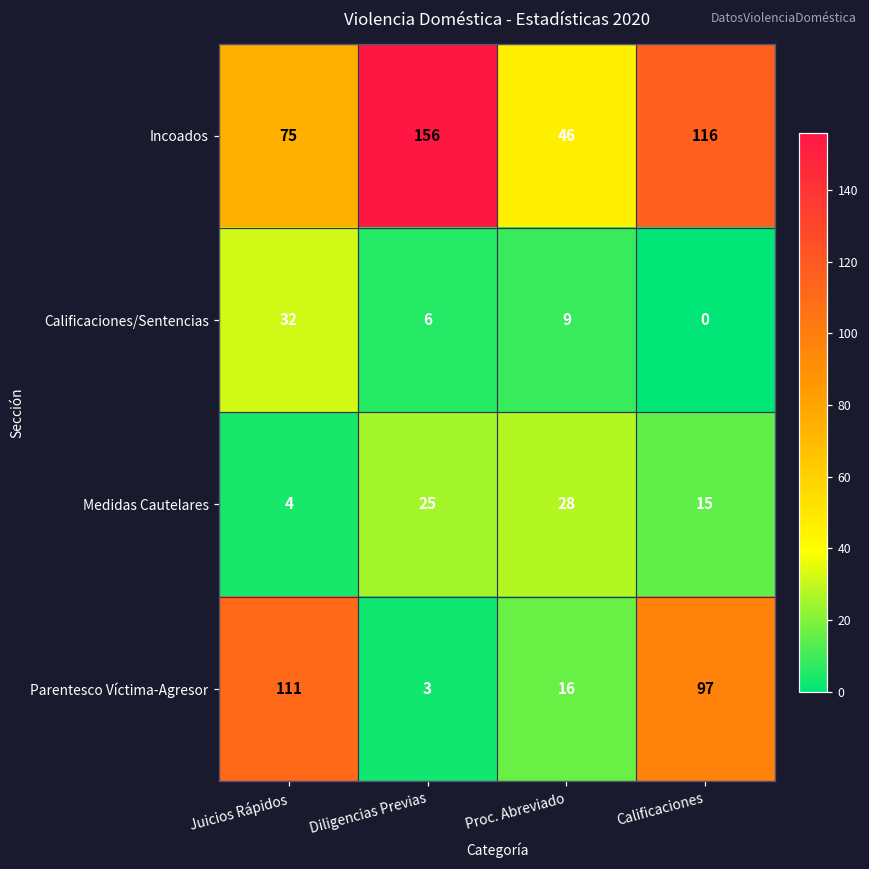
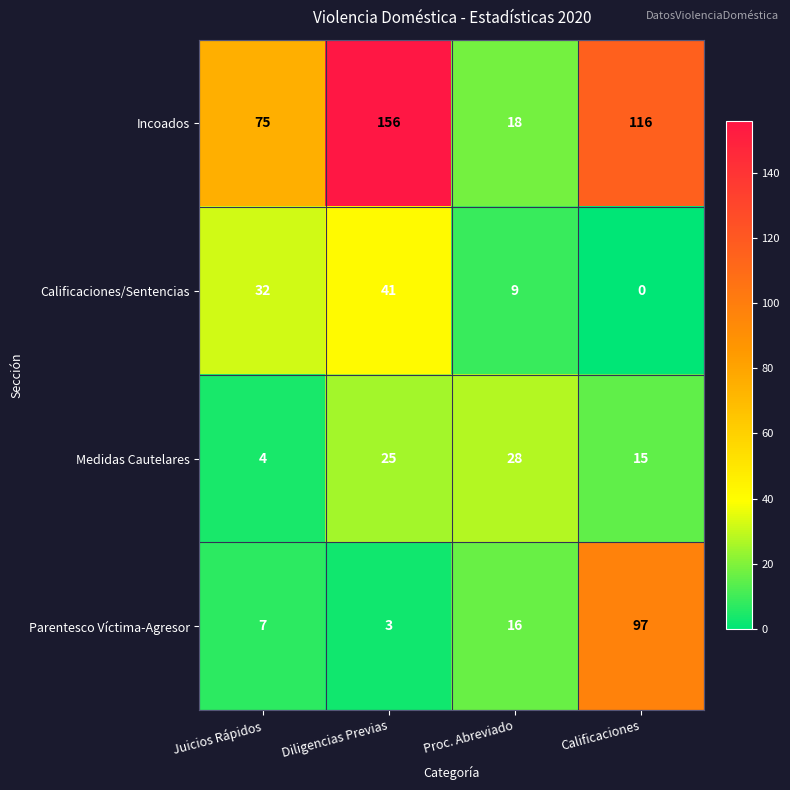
Incoados, Proc. Abreviado: 46 -> 18
Calificaciones/Sentencias, Diligencias Previas: 6 -> 41
Parentesco Víctima-Agresor, Juicios Rápidos: 111 -> 7
